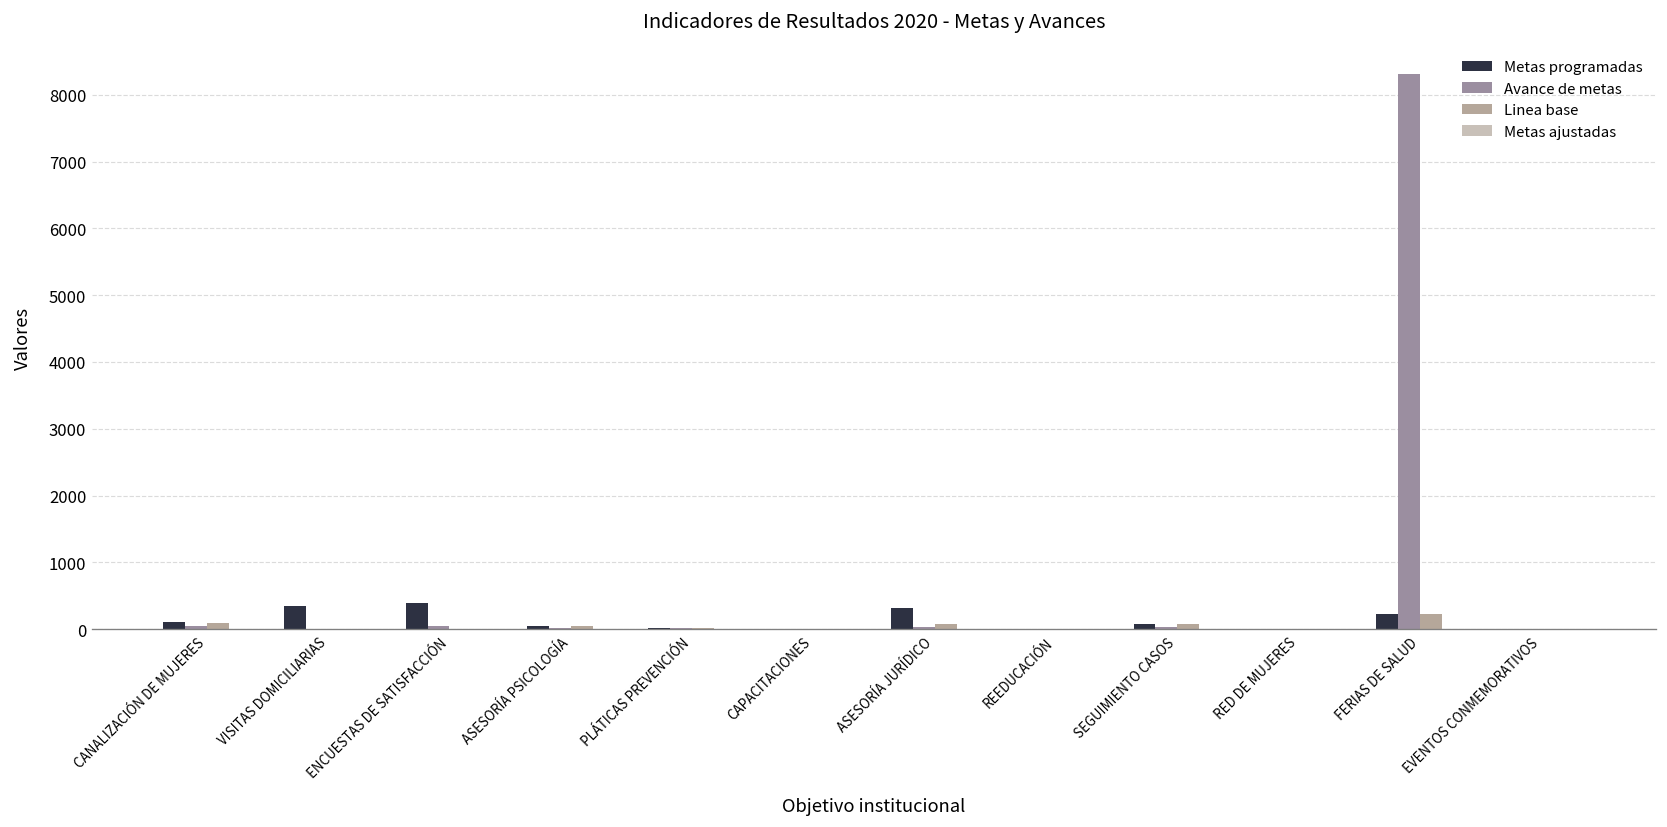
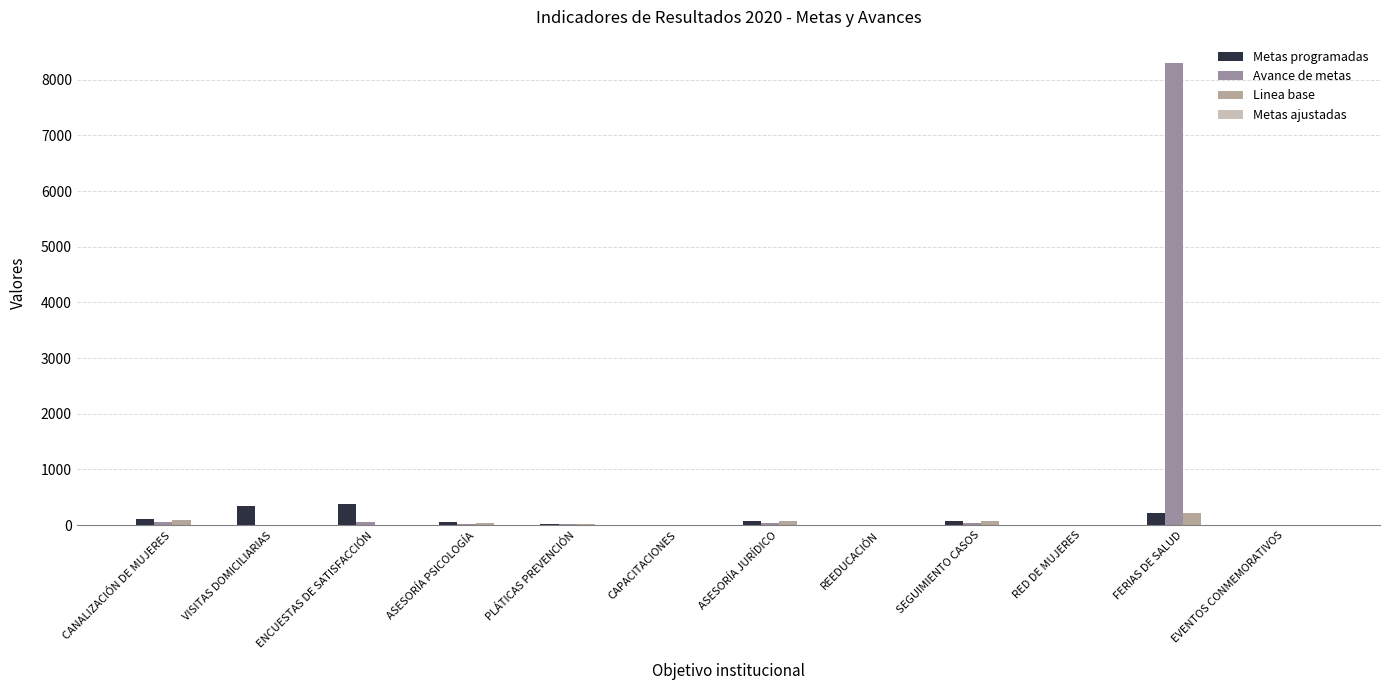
Metas programadas, ASESORÍA JURÍDICO: 300 -> 100
